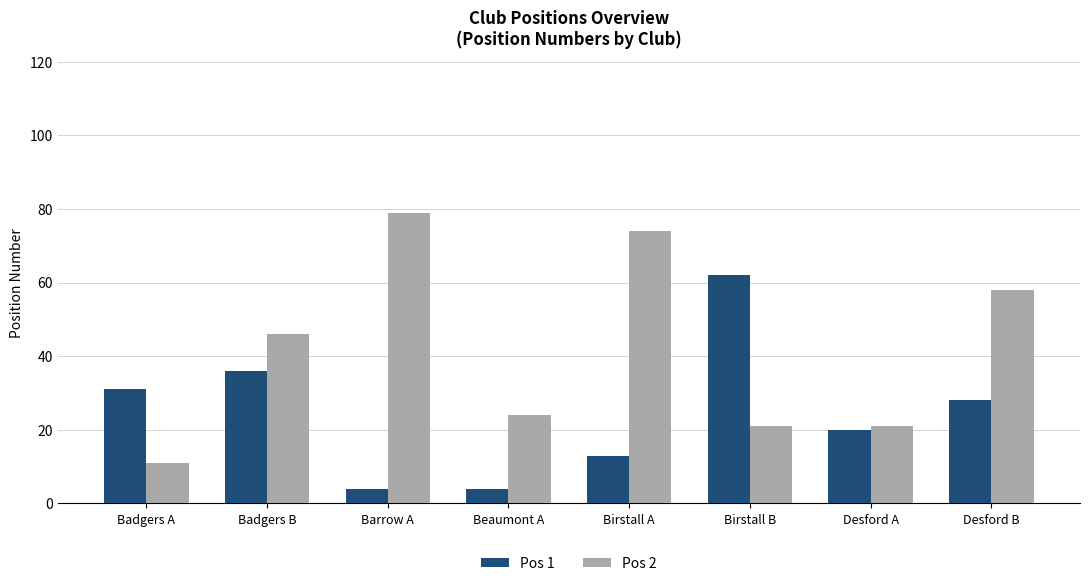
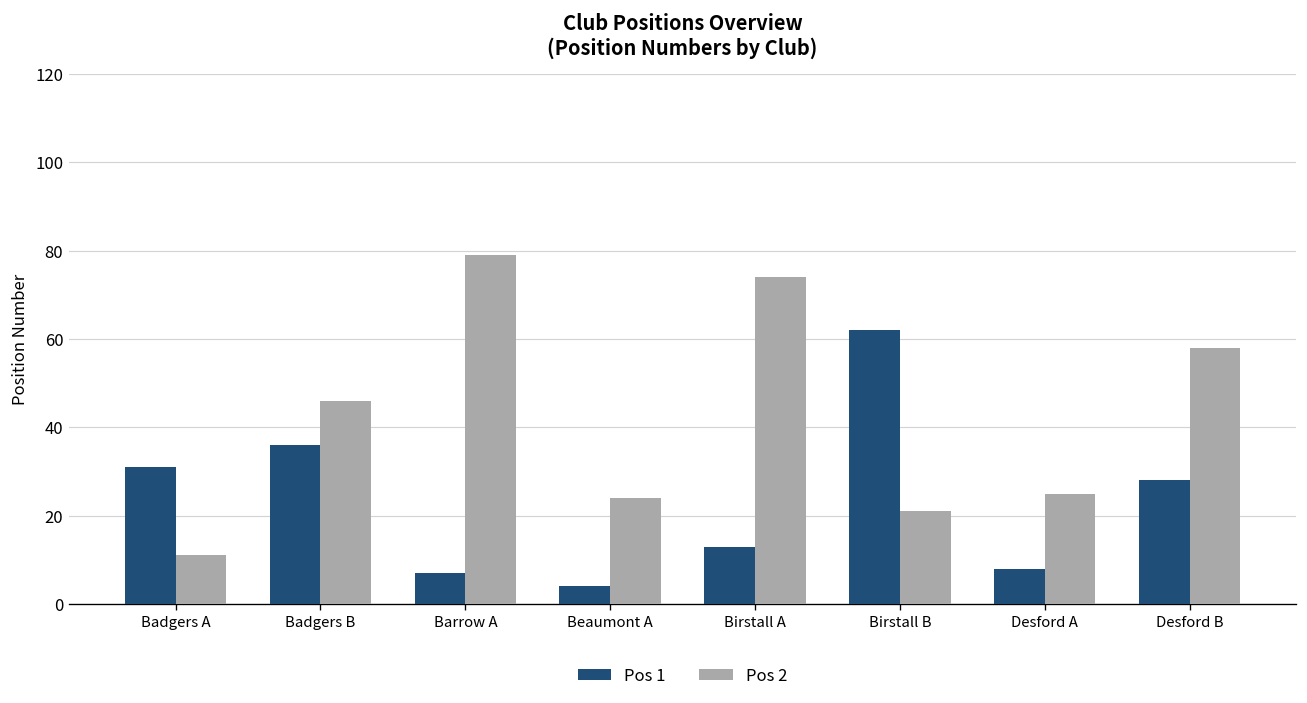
Pos 1, Barrow A: 4 -> 7
Pos 1, Desford A: 20 -> 8
Pos 2, Desford A: 21 -> 25
